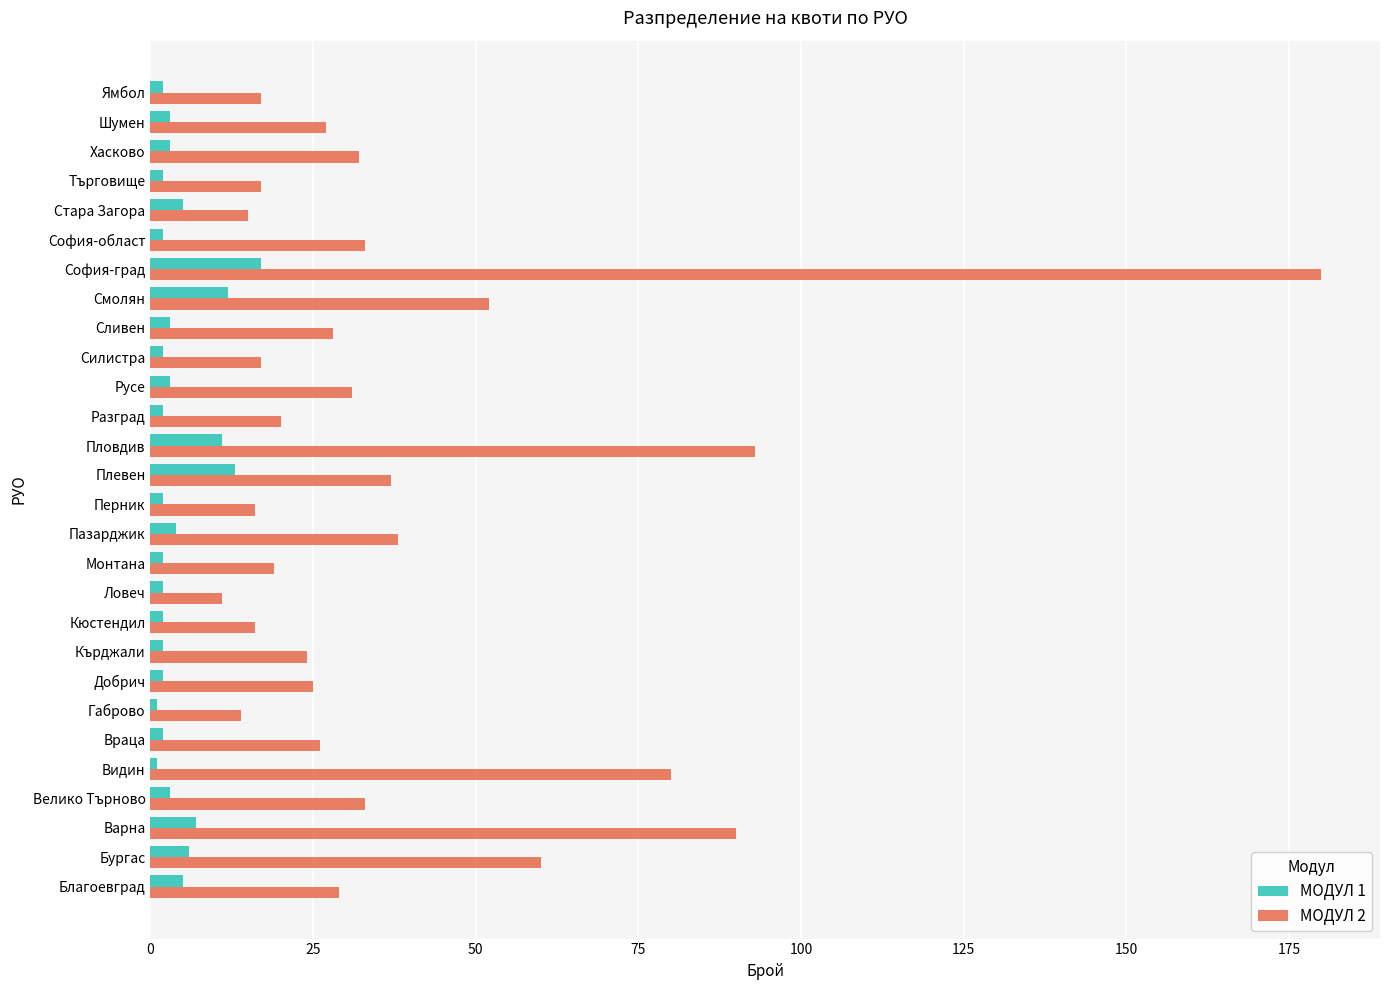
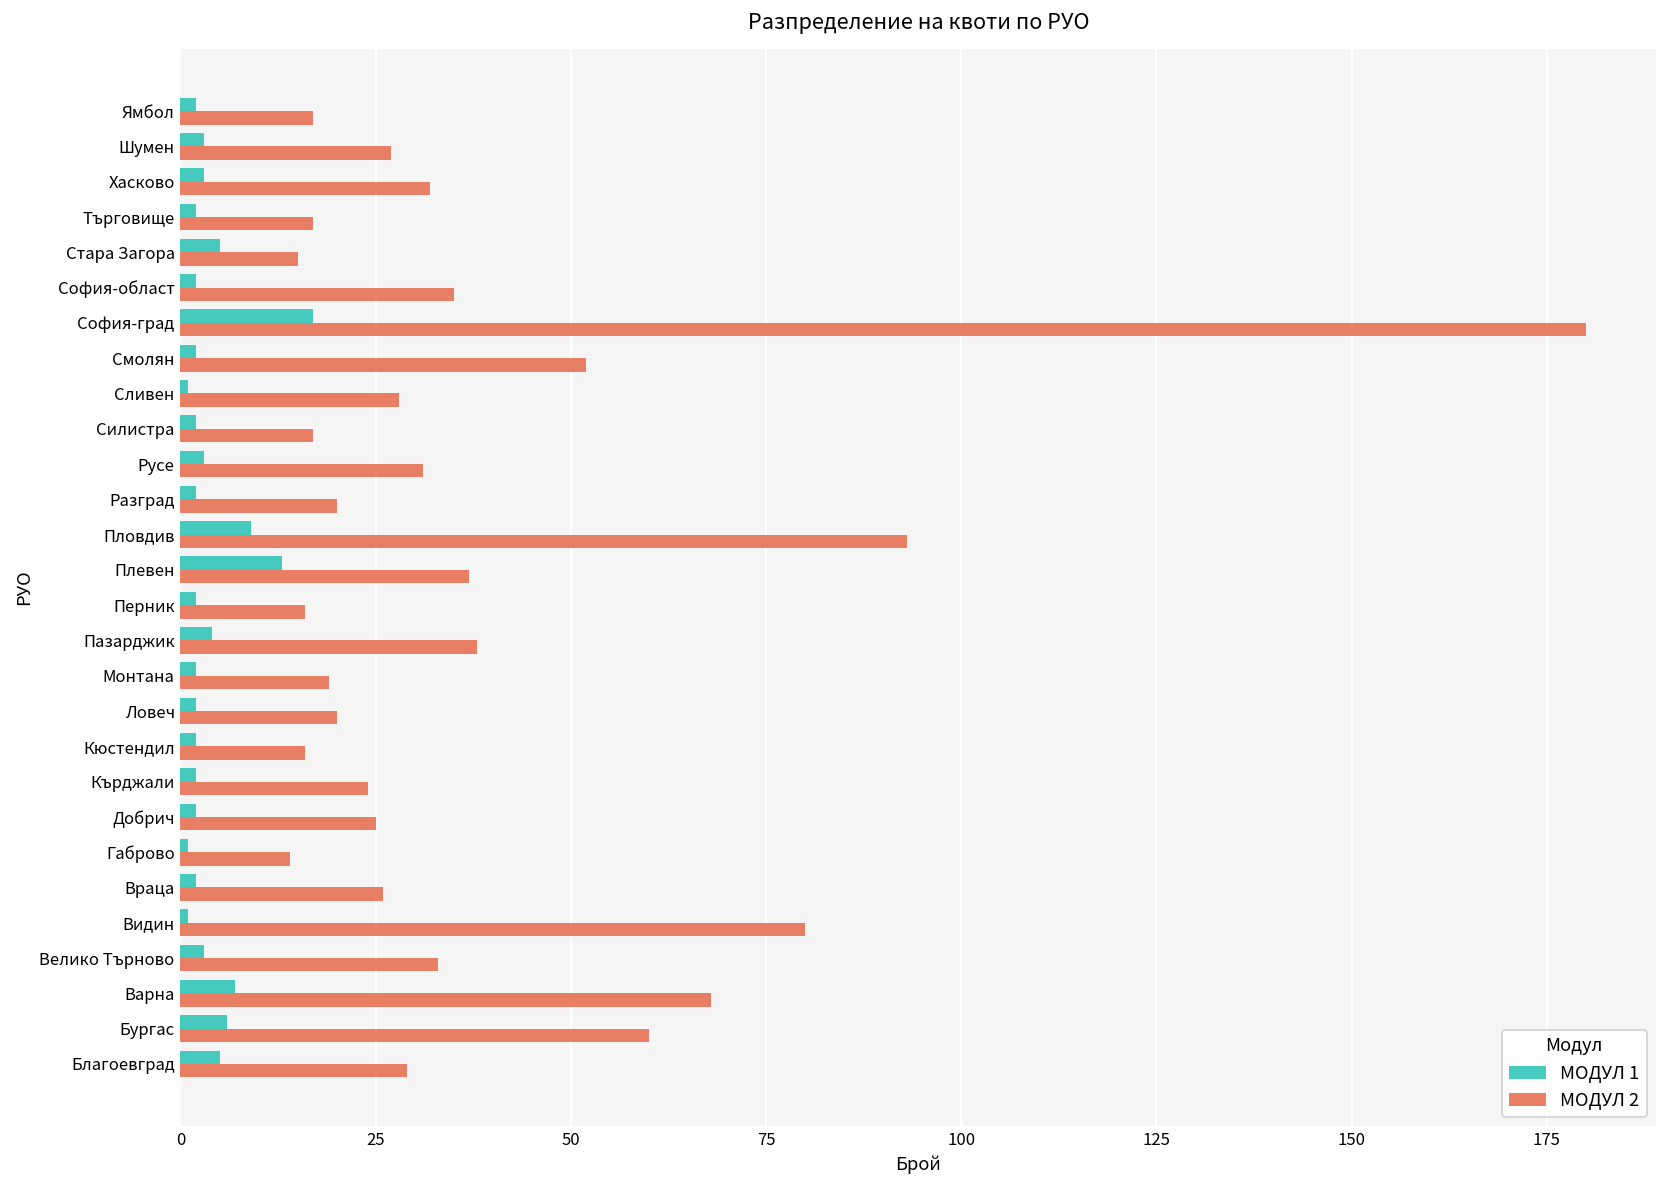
МОДУЛ 2, София-област: 33 -> 35
МОДУЛ 1, Смолян: 12 -> 2
МОДУЛ 1, Сливен: 3 -> 1
МОДУЛ 1, Пловдив: 11 -> 9
МОДУЛ 2, Ловеч: 11 -> 20
МОДУЛ 2, Варна: 90 -> 68
